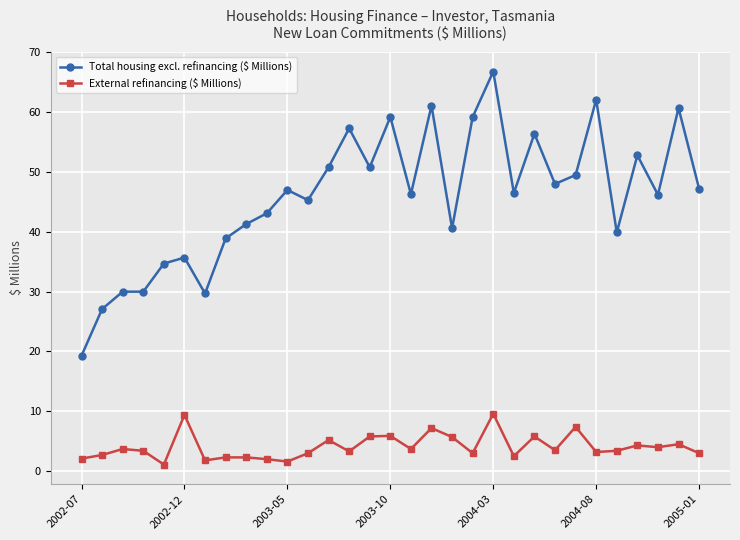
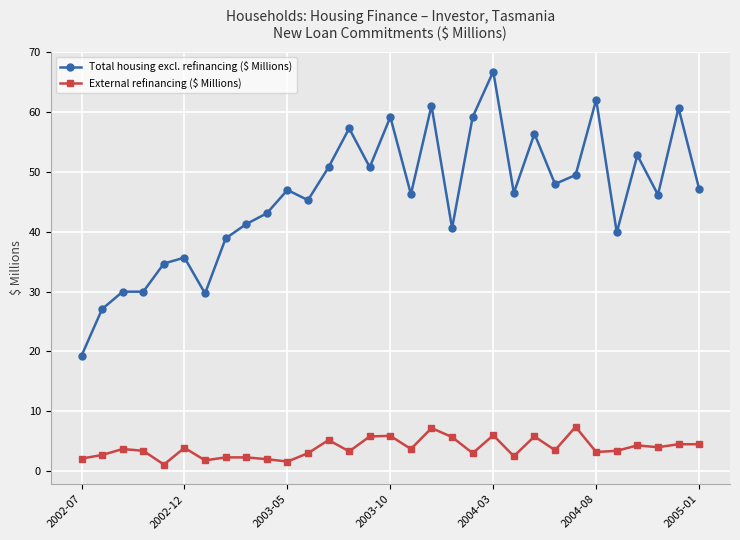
External refinancing ($ Millions), 2002-12: 9 -> 4
External refinancing ($ Millions), 2004-03: 10 -> 6
External refinancing ($ Millions), 2005-01: 3 -> 5
